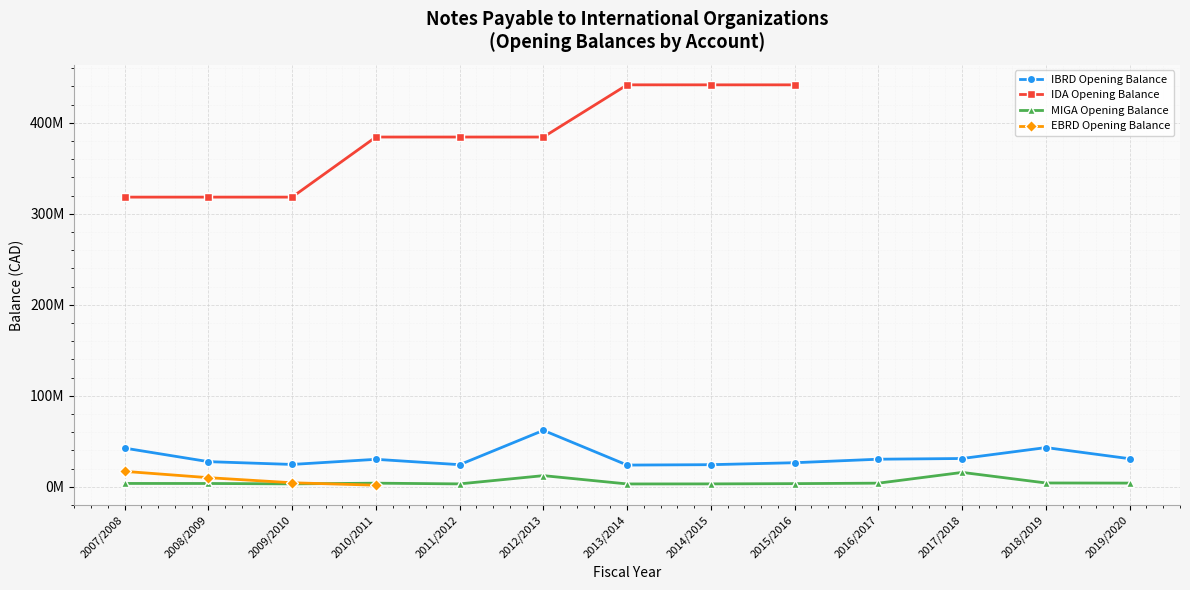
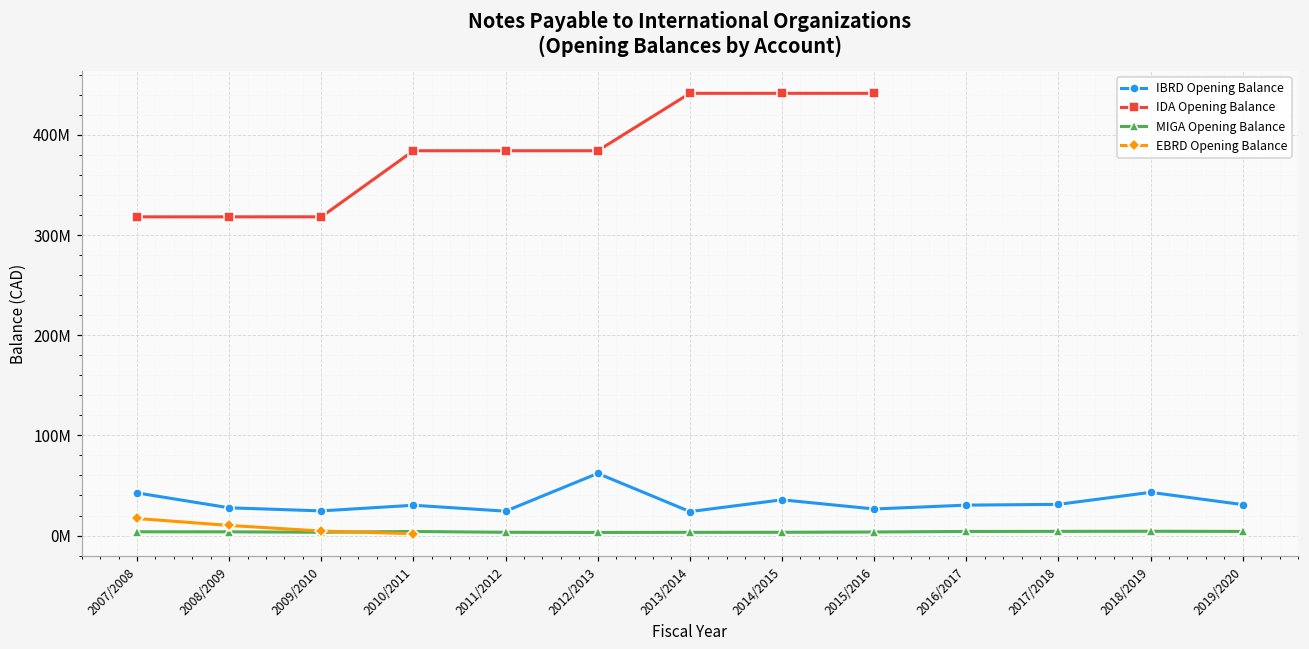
MIGA Opening Balance, 2012/2013: 10000000 -> 0
IBRD Opening Balance, 2014/2015: 20000000 -> 40000000
MIGA Opening Balance, 2017/2018: 20000000 -> 0
